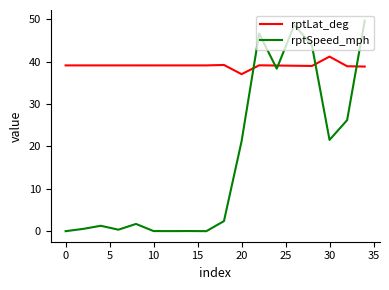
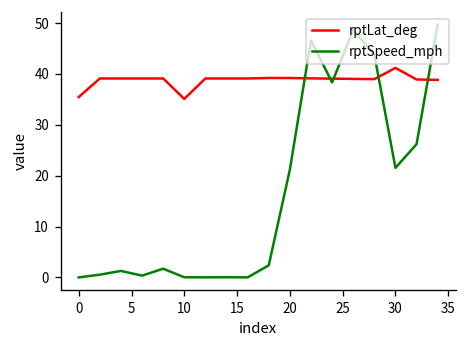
rptLat_deg, 0: 39 -> 35
rptLat_deg, 10: 39 -> 35
rptLat_deg, 20: 37 -> 39
